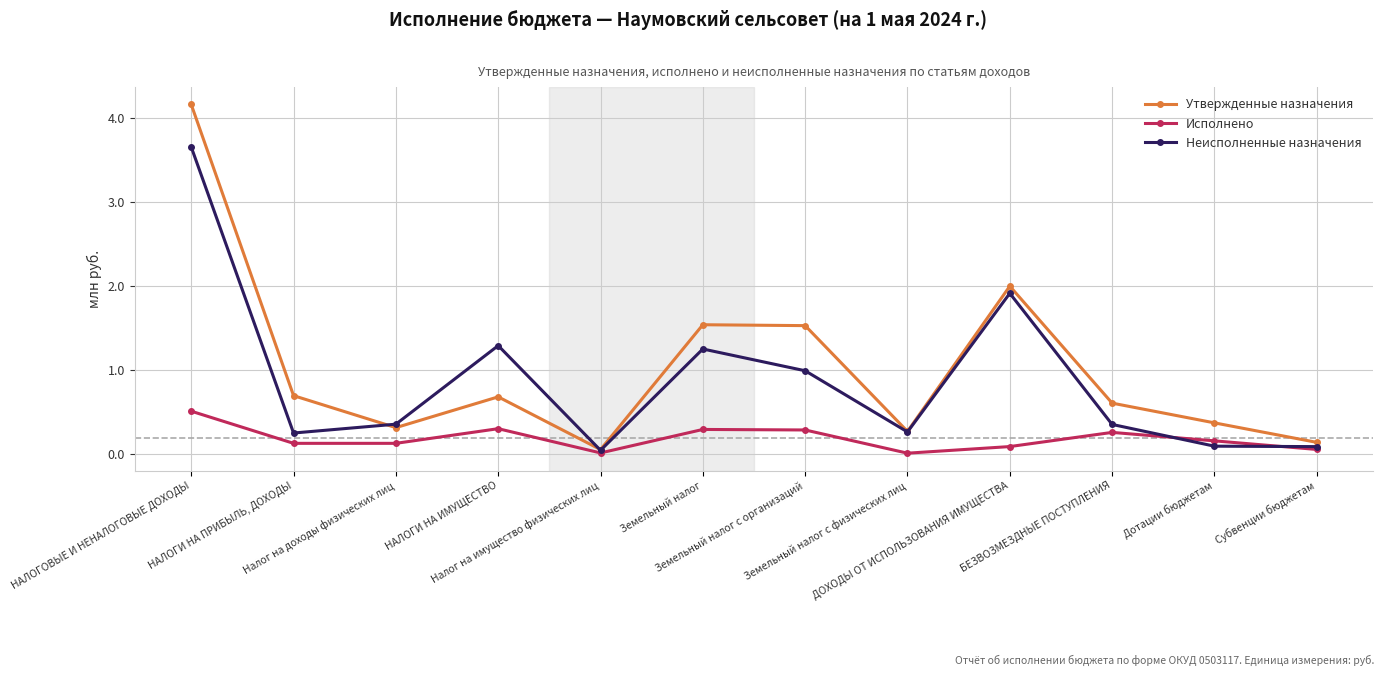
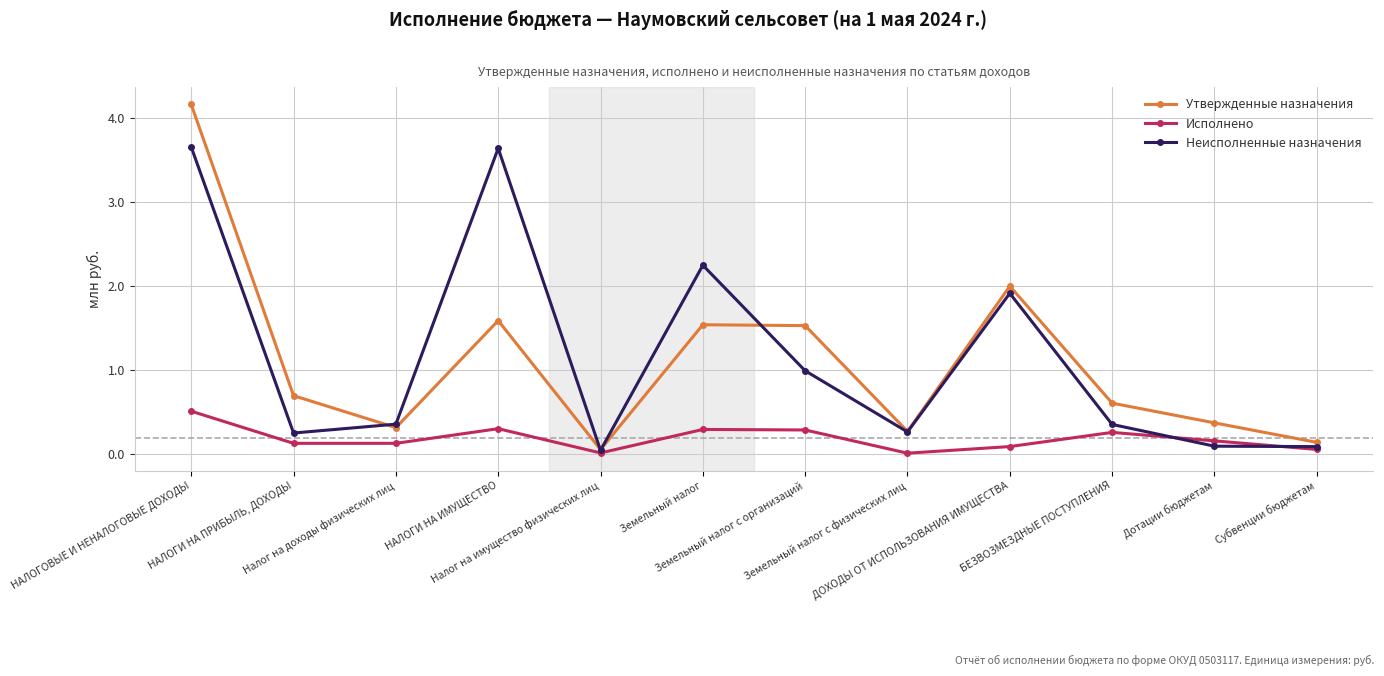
Утвержденные назначения, НАЛОГИ НА ИМУЩЕСТВО: 0.7 -> 1.6
Неисполненные назначения, НАЛОГИ НА ИМУЩЕСТВО: 1.3 -> 3.6
Неисполненные назначения, Земельный налог: 1.2 -> 2.2
